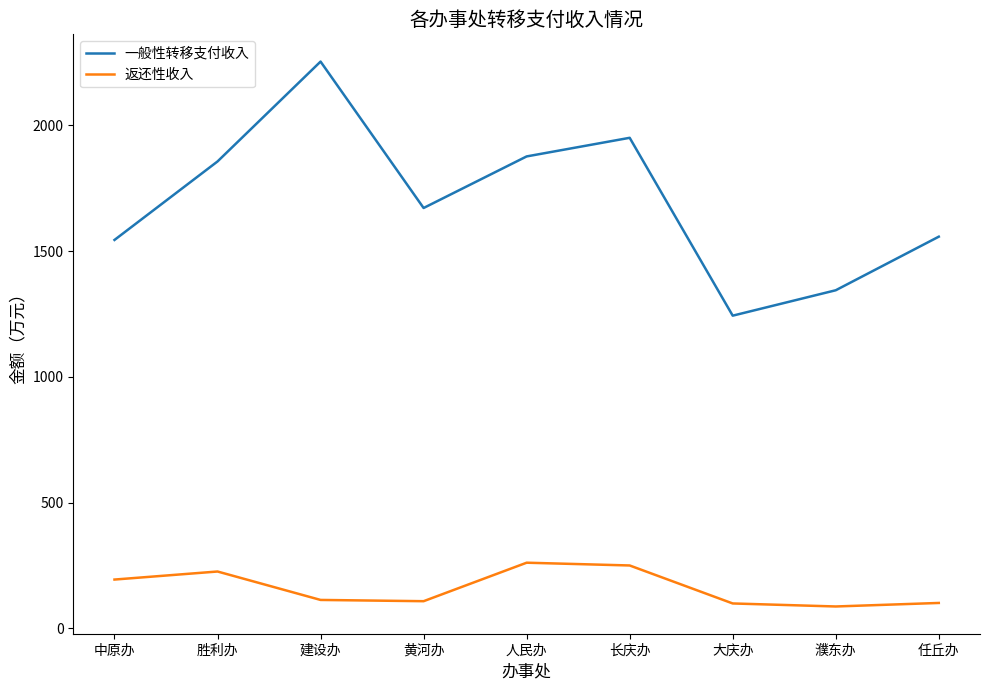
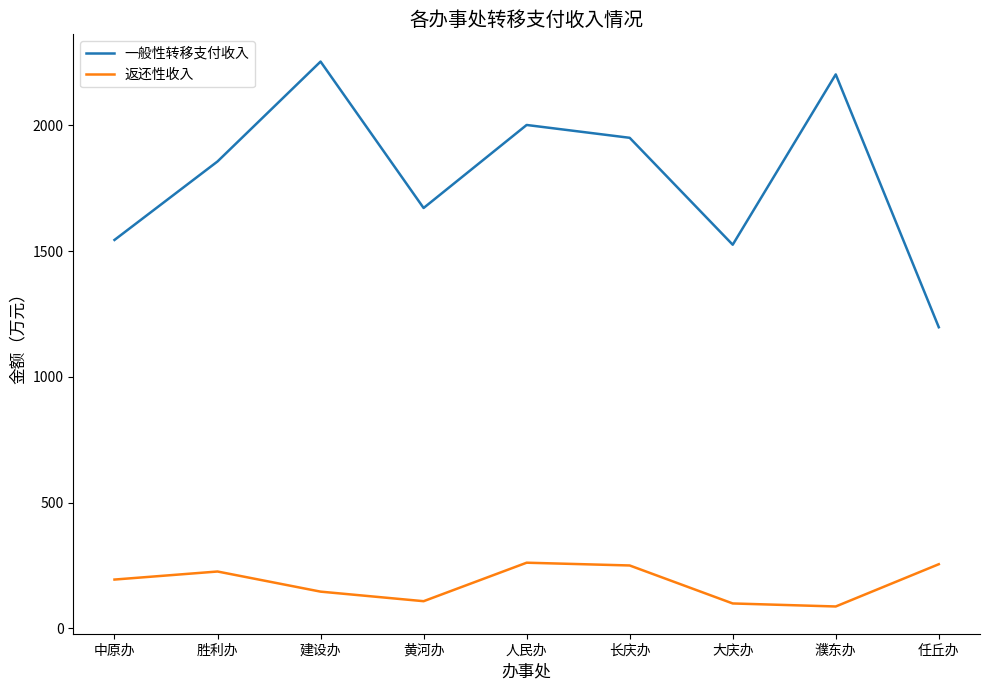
返还性收入, 建设办: 110 -> 150
一般性转移支付收入, 人民办: 1880 -> 2000
一般性转移支付收入, 大庆办: 1240 -> 1530
一般性转移支付收入, 濮东办: 1340 -> 2200
一般性转移支付收入, 任丘办: 1560 -> 1200
返还性收入, 任丘办: 100 -> 260
